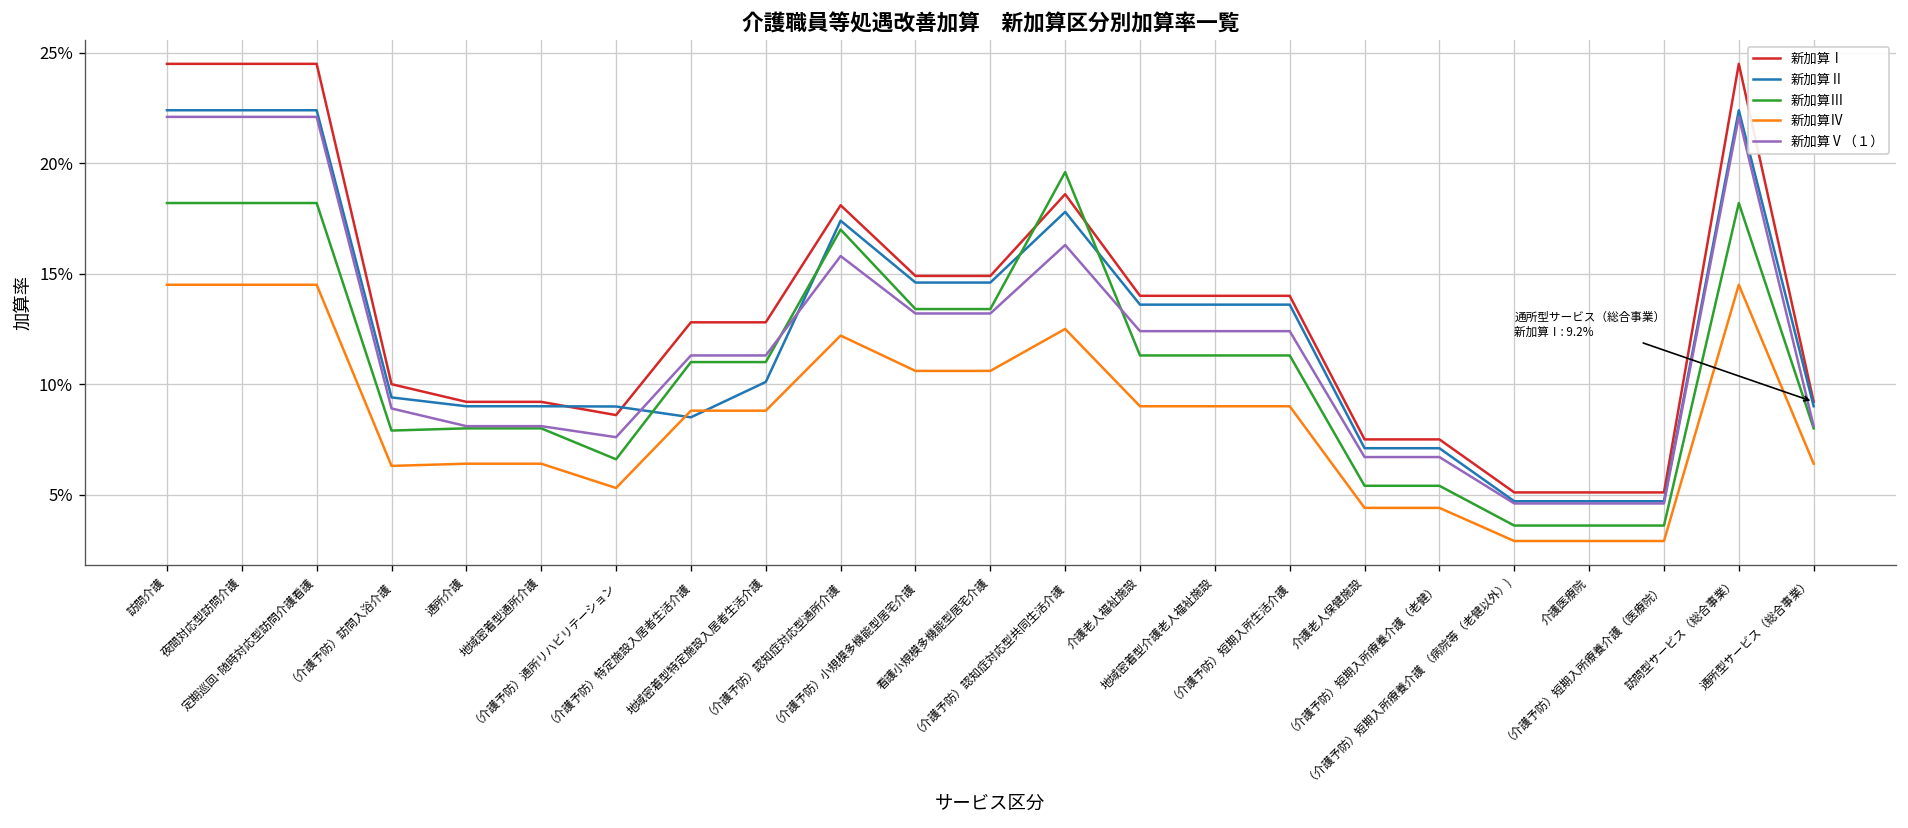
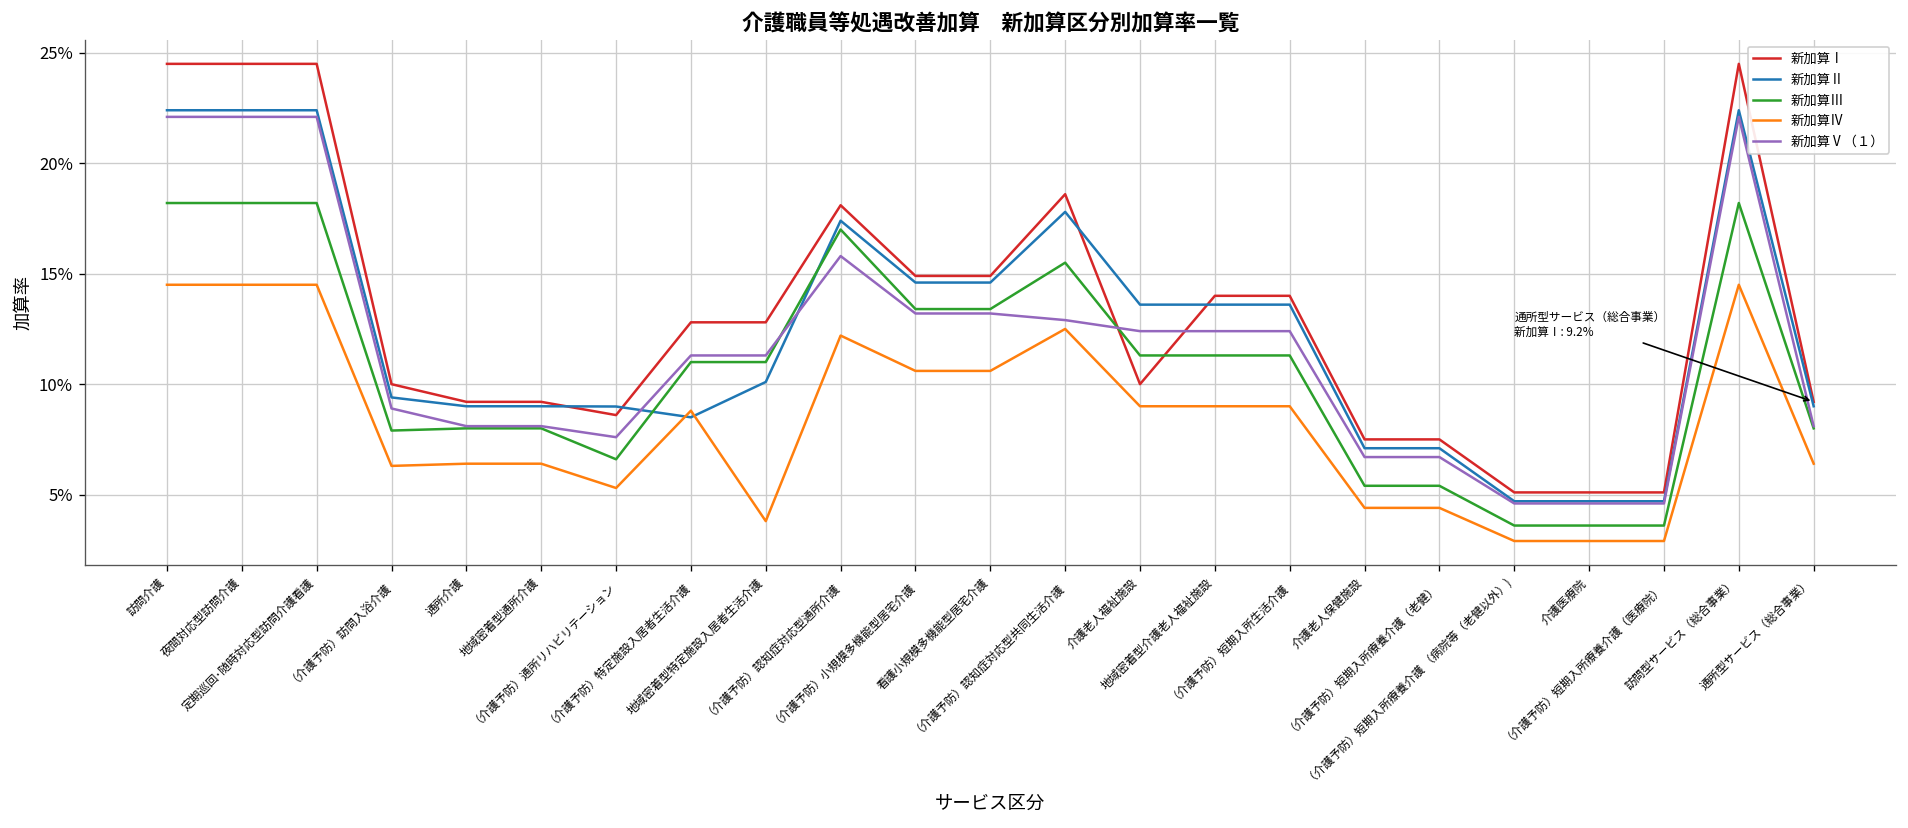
新加算Ⅳ, 地域密着型特定施設入居者生活介護: 8.8% -> 3.8%
新加算Ⅲ, （介護予防）認知症対応型共同生活介護: 19.6% -> 15.5%
新加算Ⅴ（１）, （介護予防）認知症対応型共同生活介護: 16.3% -> 12.9%
新加算Ⅰ, 介護老人福祉施設: 14.0% -> 10.0%
